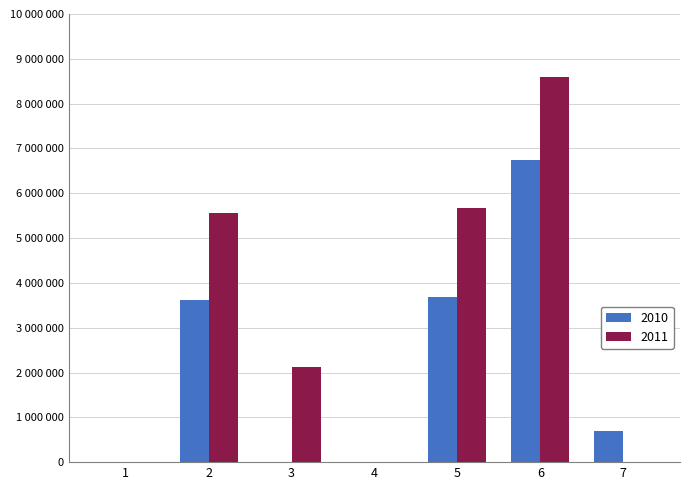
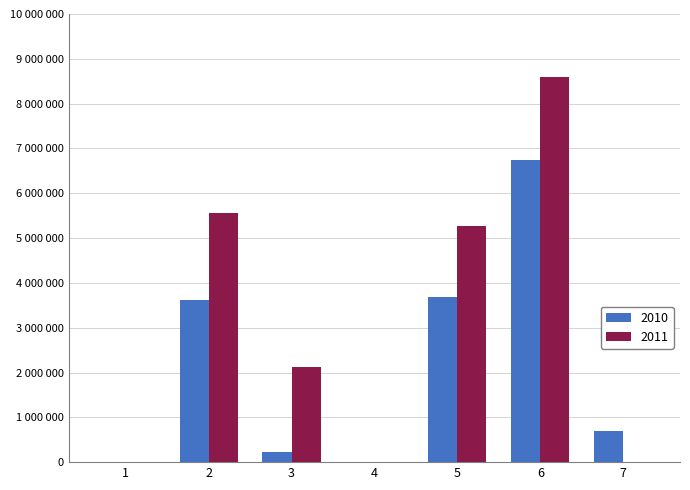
2010, 3: 0 -> 200000
2011, 5: 5700000 -> 5300000
